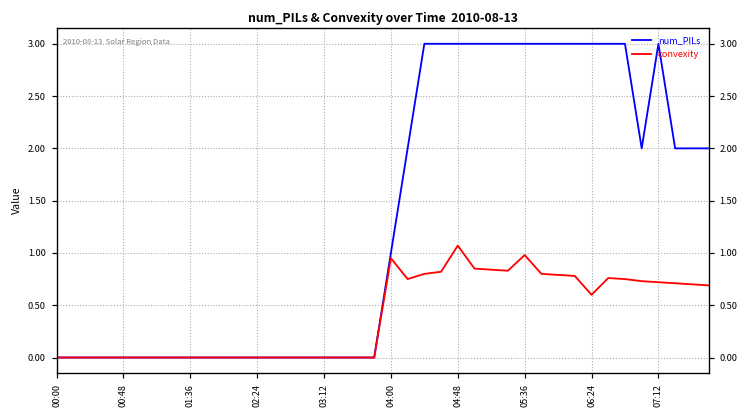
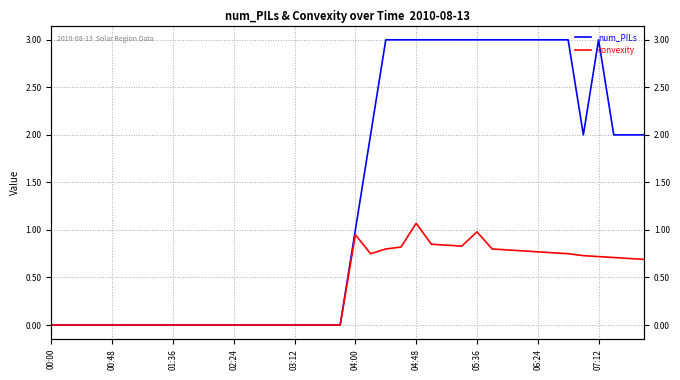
convexity, 06:24: 0.6 -> 0.8
